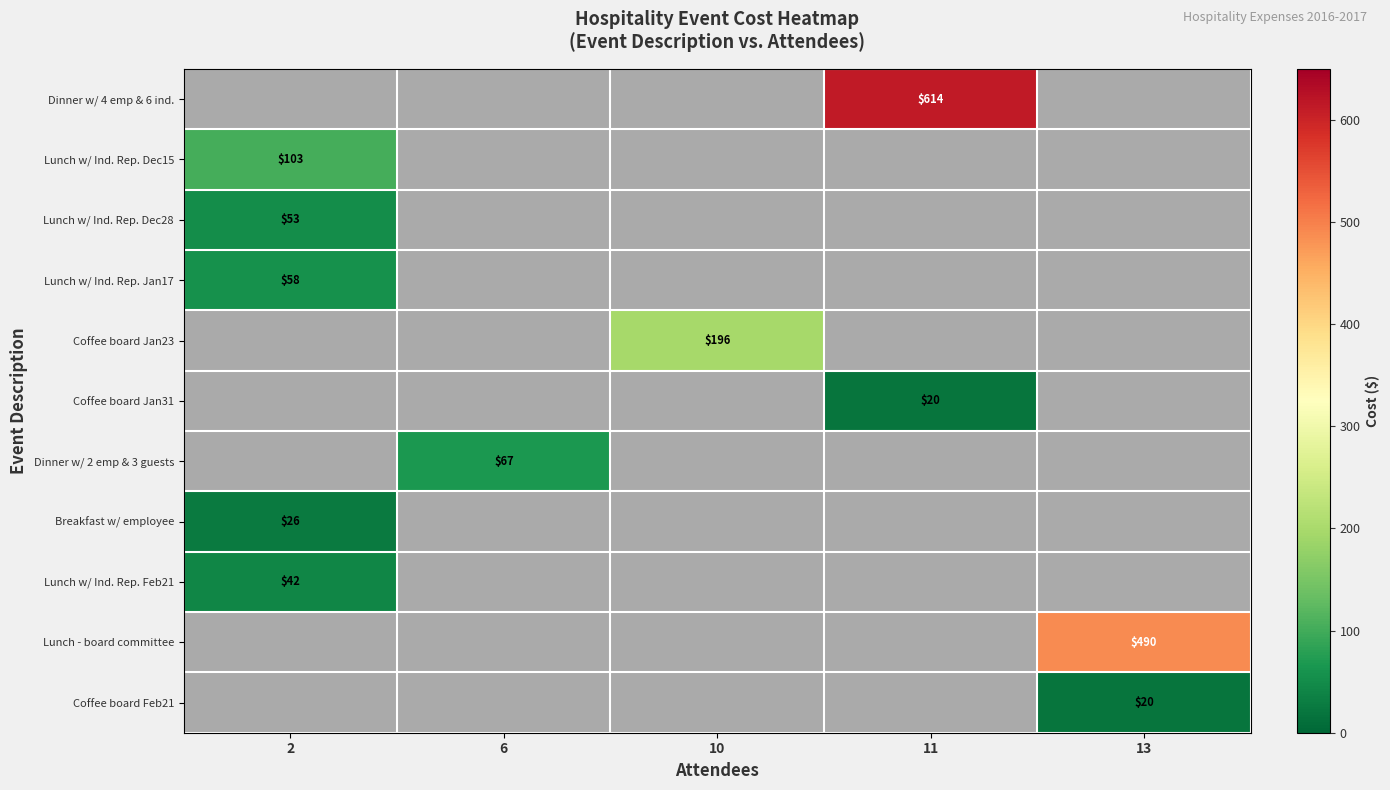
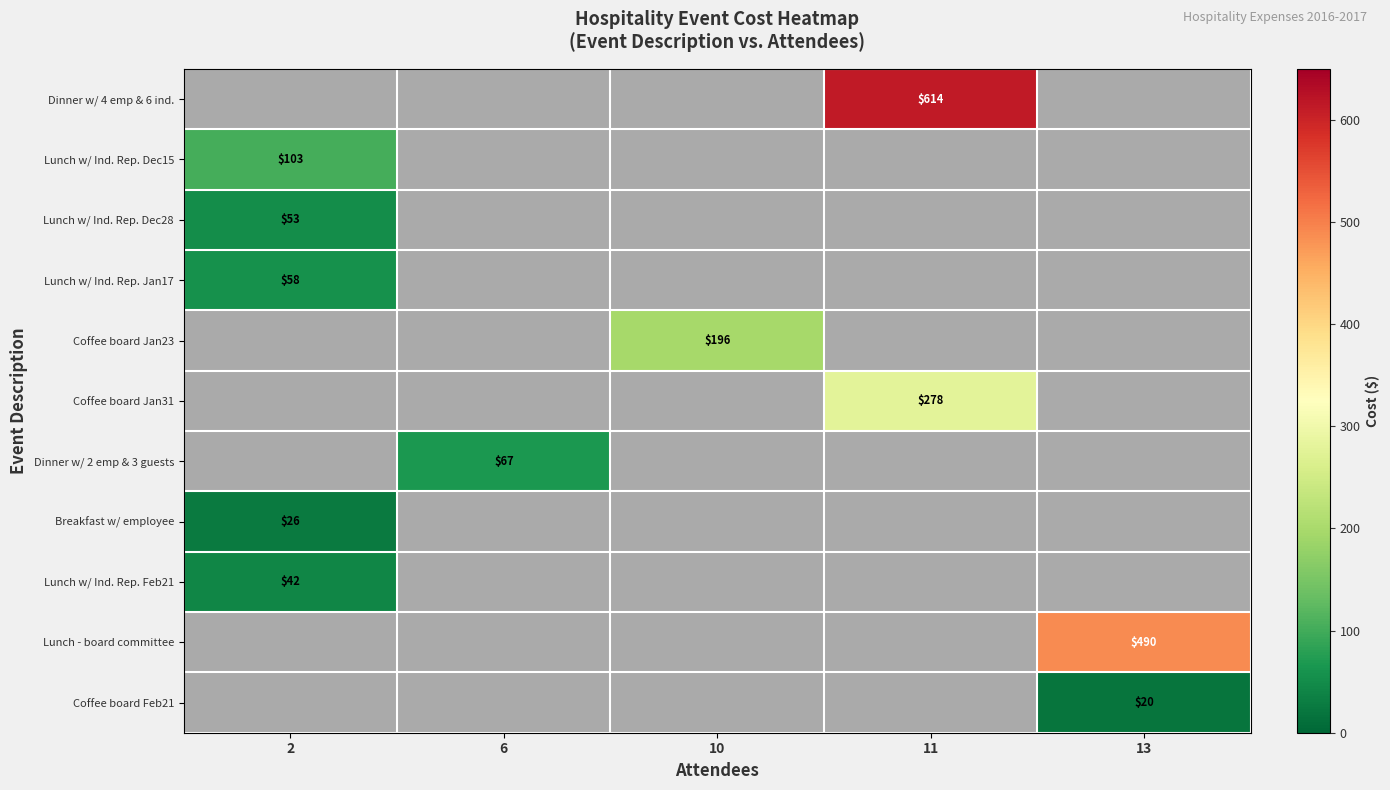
Coffee board Jan31, 11: $20 -> $278
